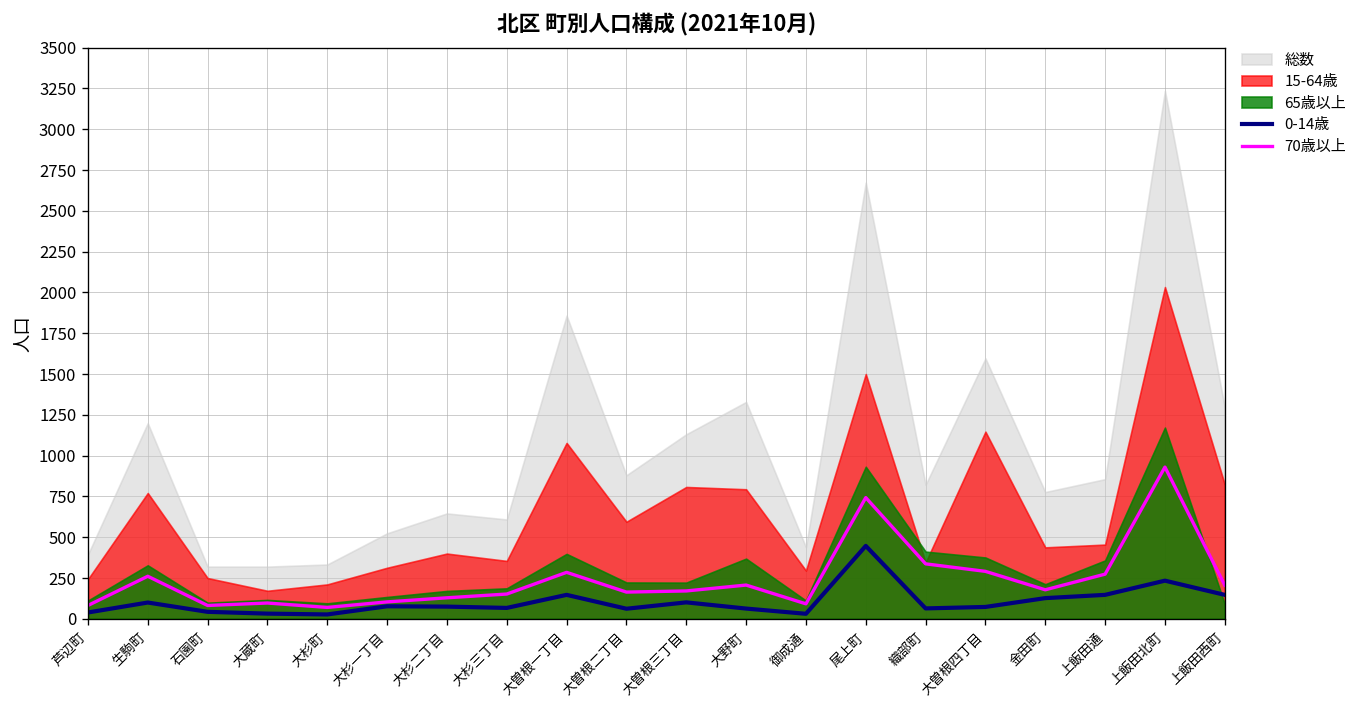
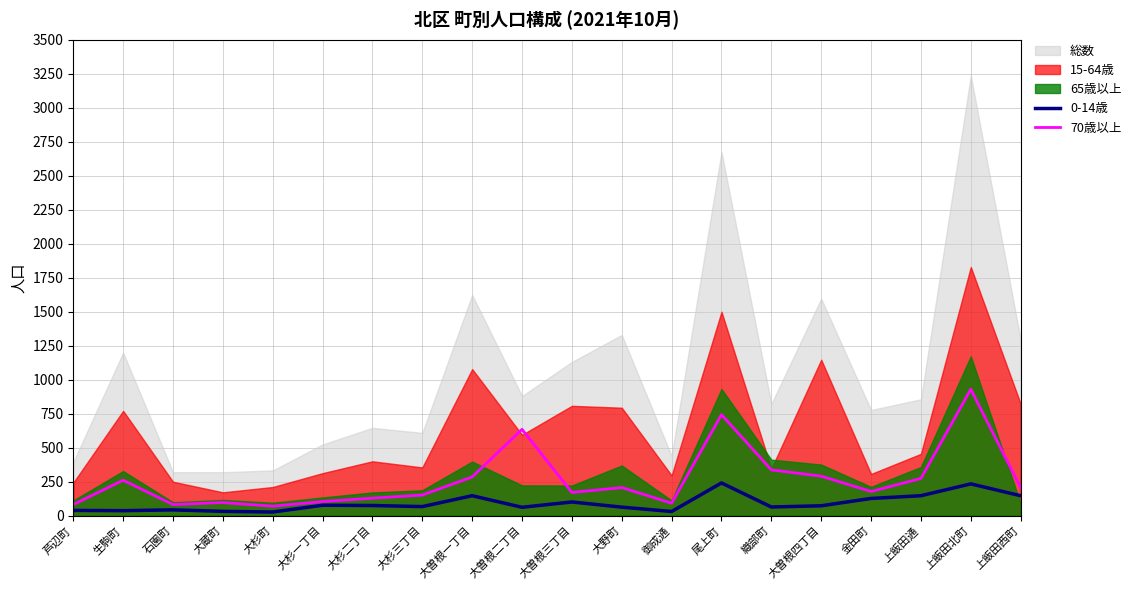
0-14歳, 生駒町: 100 -> 40
総数, 大曽根一丁目: 1860 -> 1620
70歳以上, 大曽根二丁目: 160 -> 640
0-14歳, 尾上町: 450 -> 240
15-64歳, 金田町: 440 -> 310
15-64歳, 上飯田北町: 2030 -> 1830
